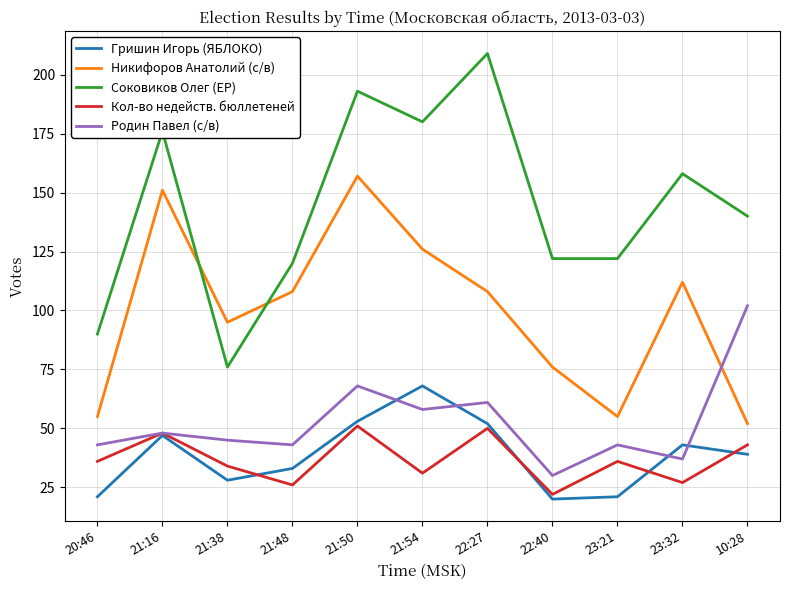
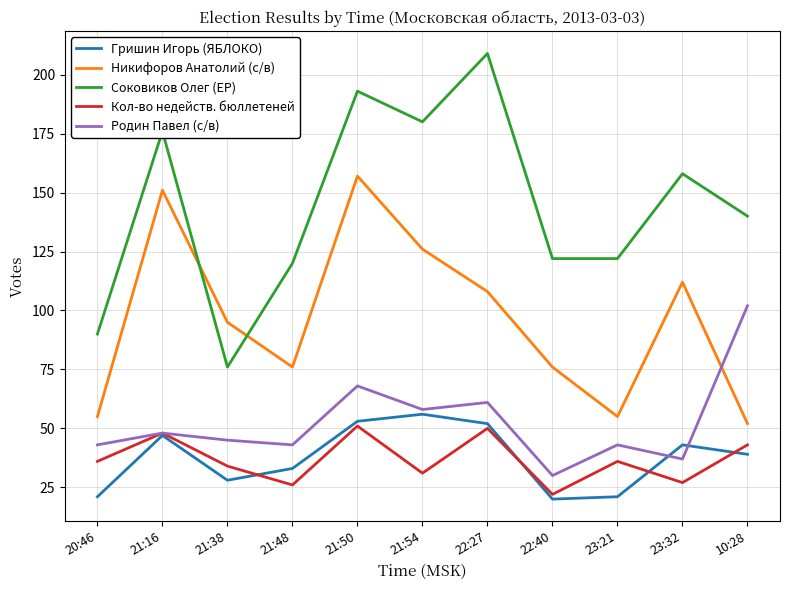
Никифоров Анатолий (с/в), 21:48: 108 -> 76
Гришин Игорь (ЯБЛОКО), 21:54: 68 -> 56
